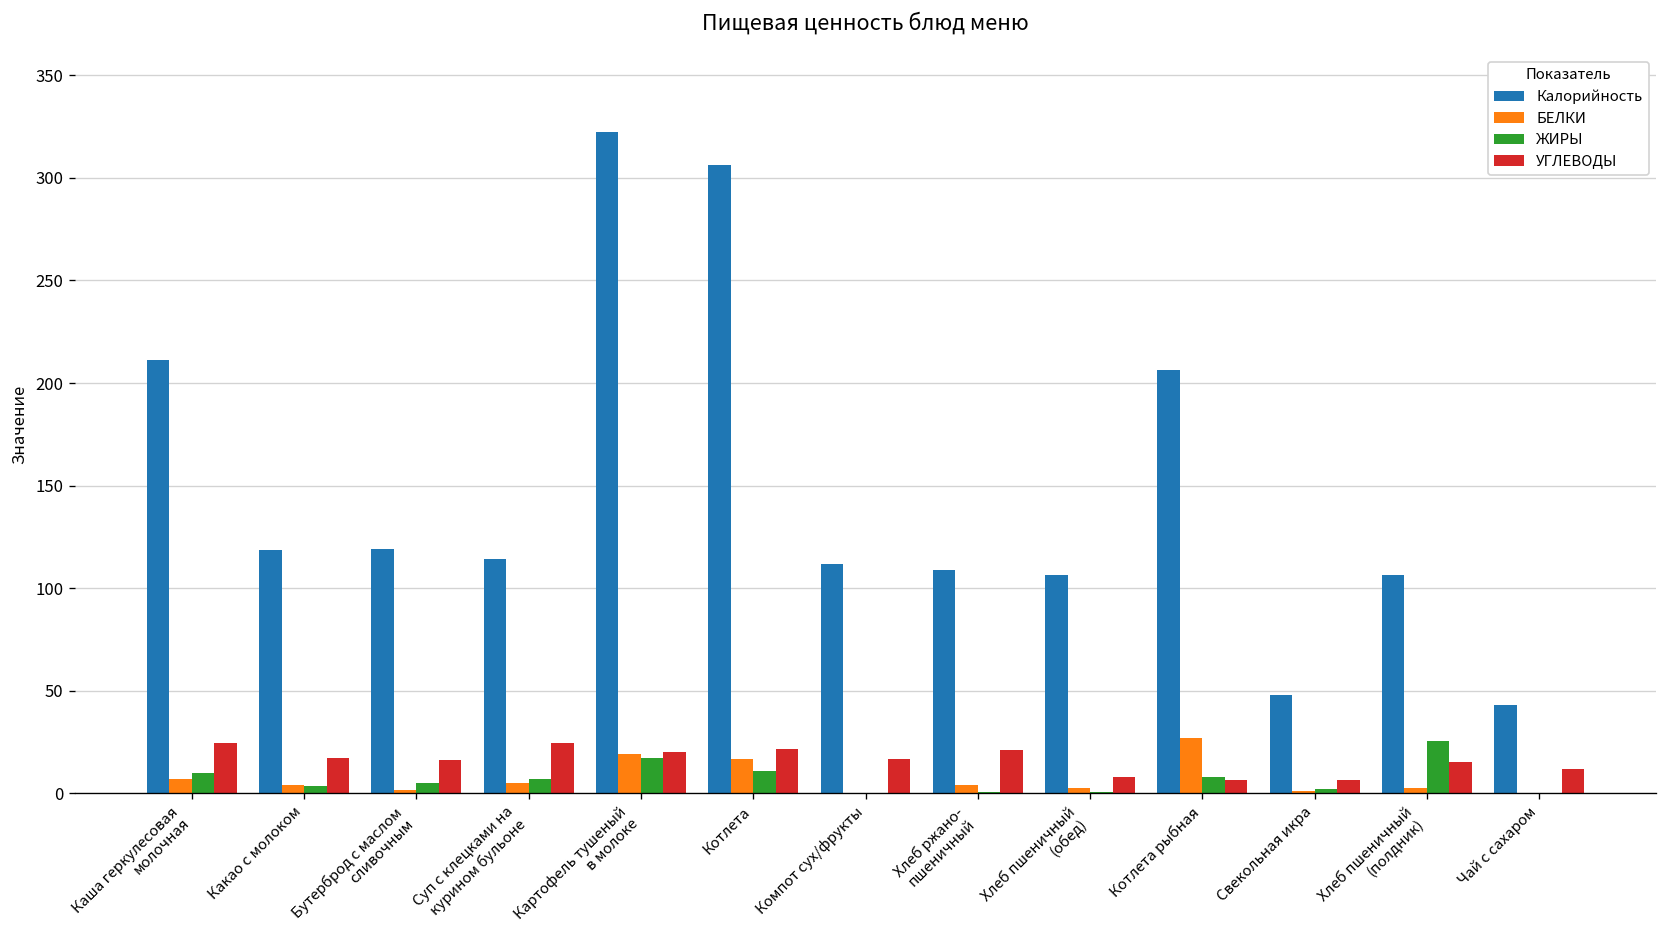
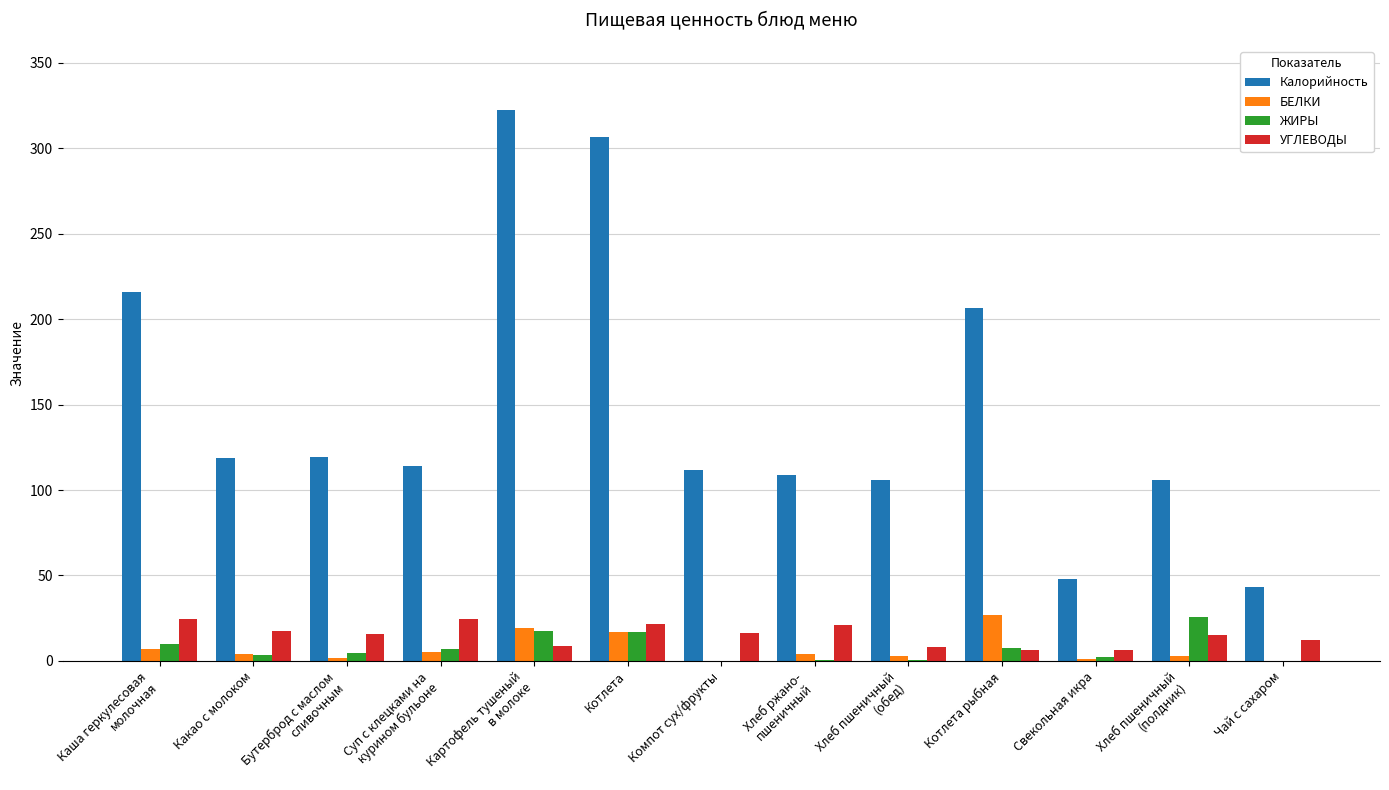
Калорийность, Каша геркулесовая молочная: 211 -> 216
УГЛЕВОДЫ, Картофель тушеный в молоке: 20 -> 8
ЖИРЫ, Котлета: 11 -> 17
